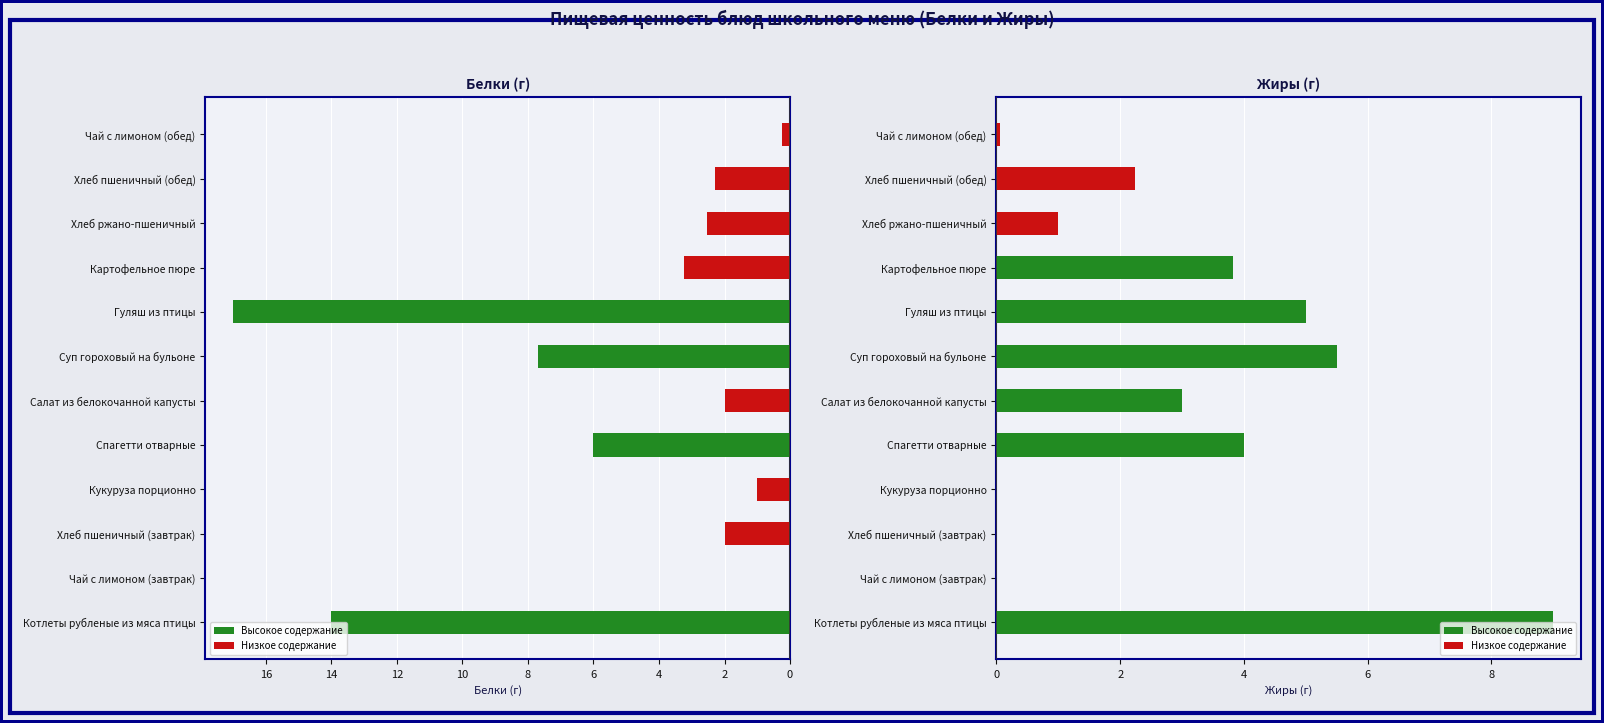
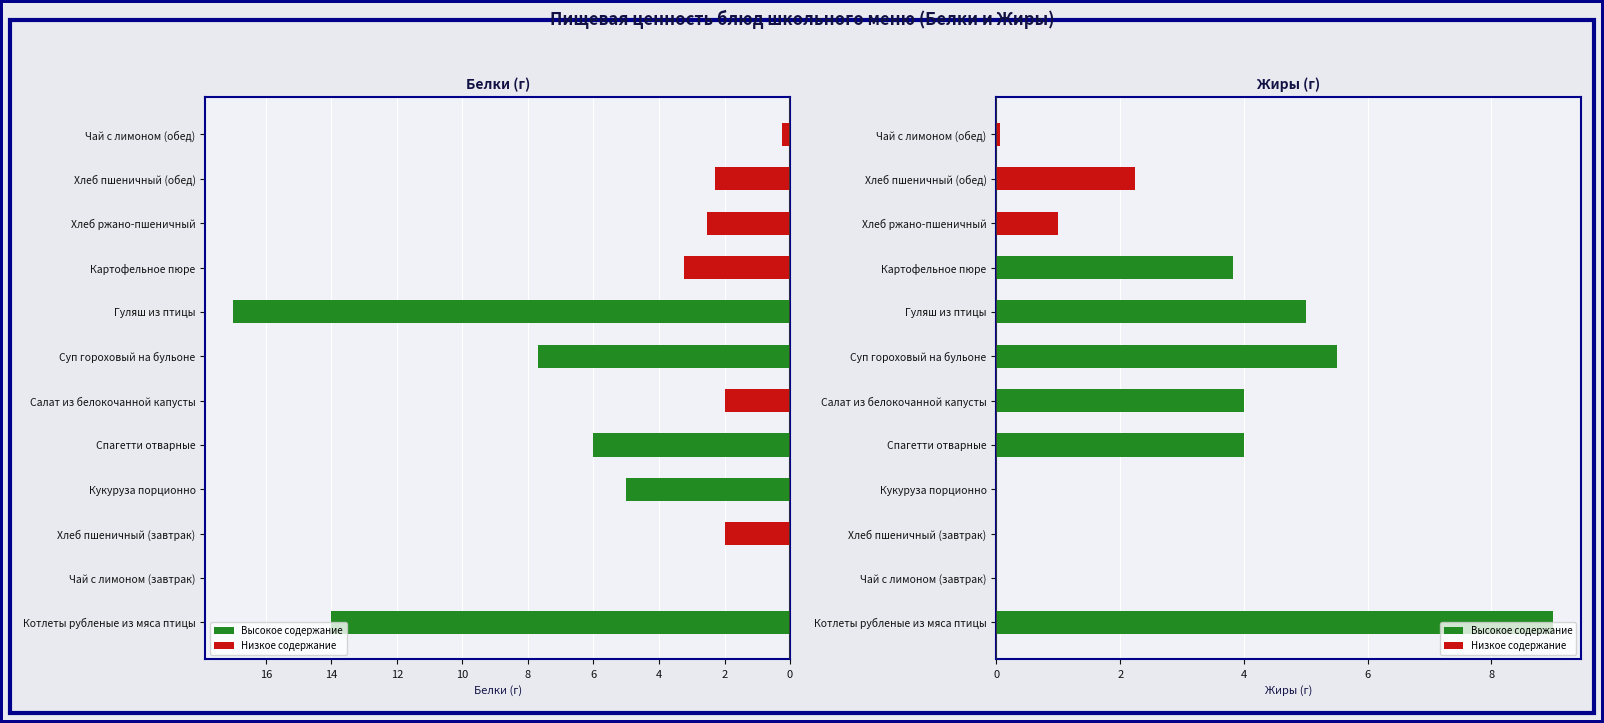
Белки (г), Кукуруза порционно: 1 -> 5
Жиры (г), Салат из белокочанной капусты: 3 -> 4
